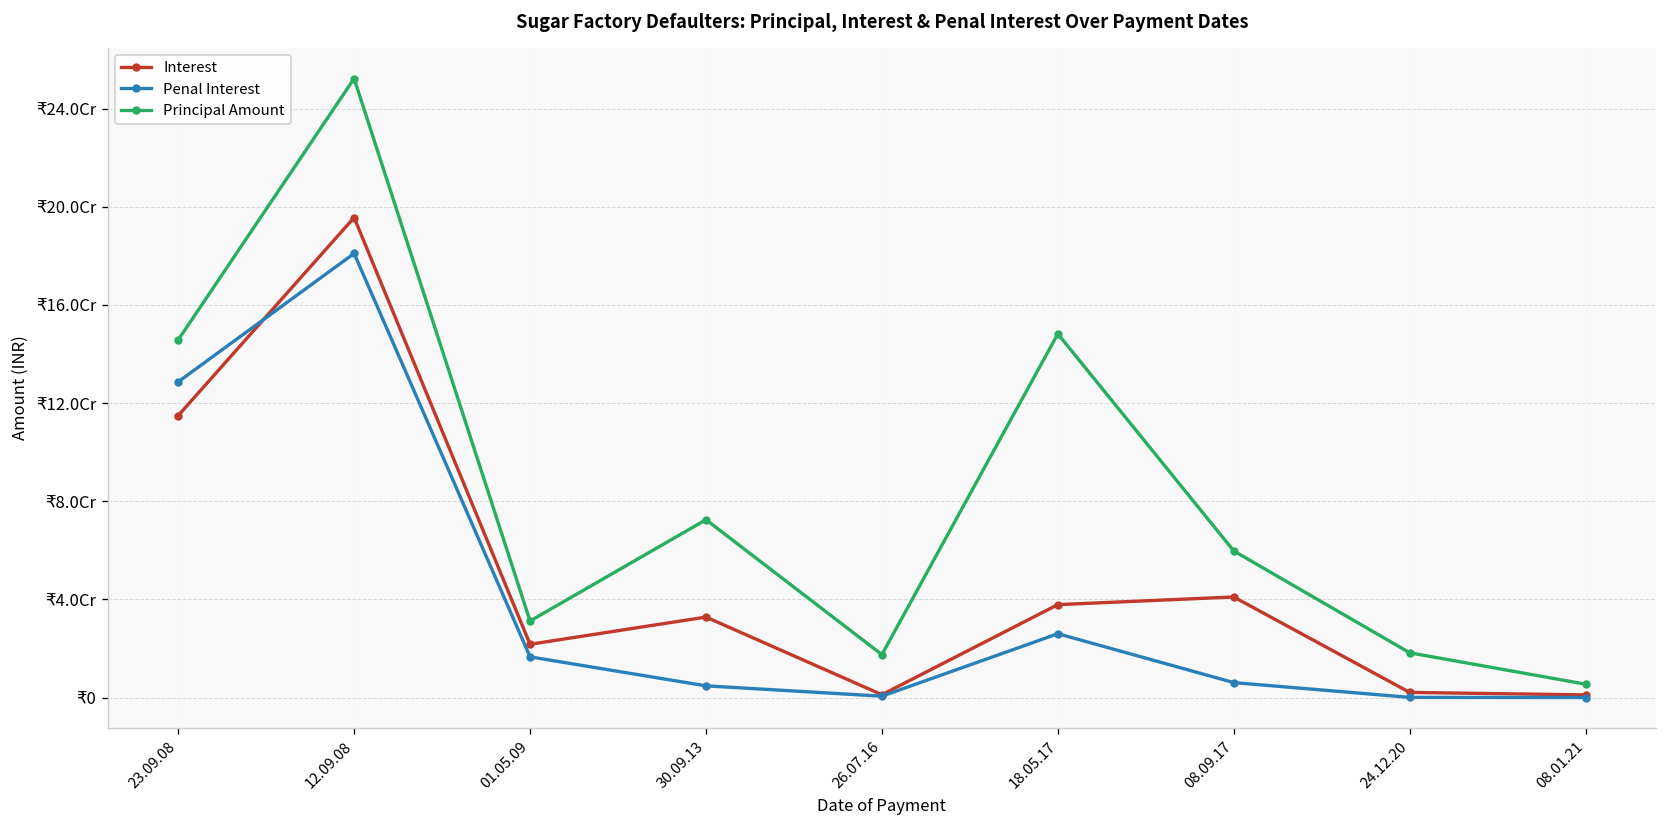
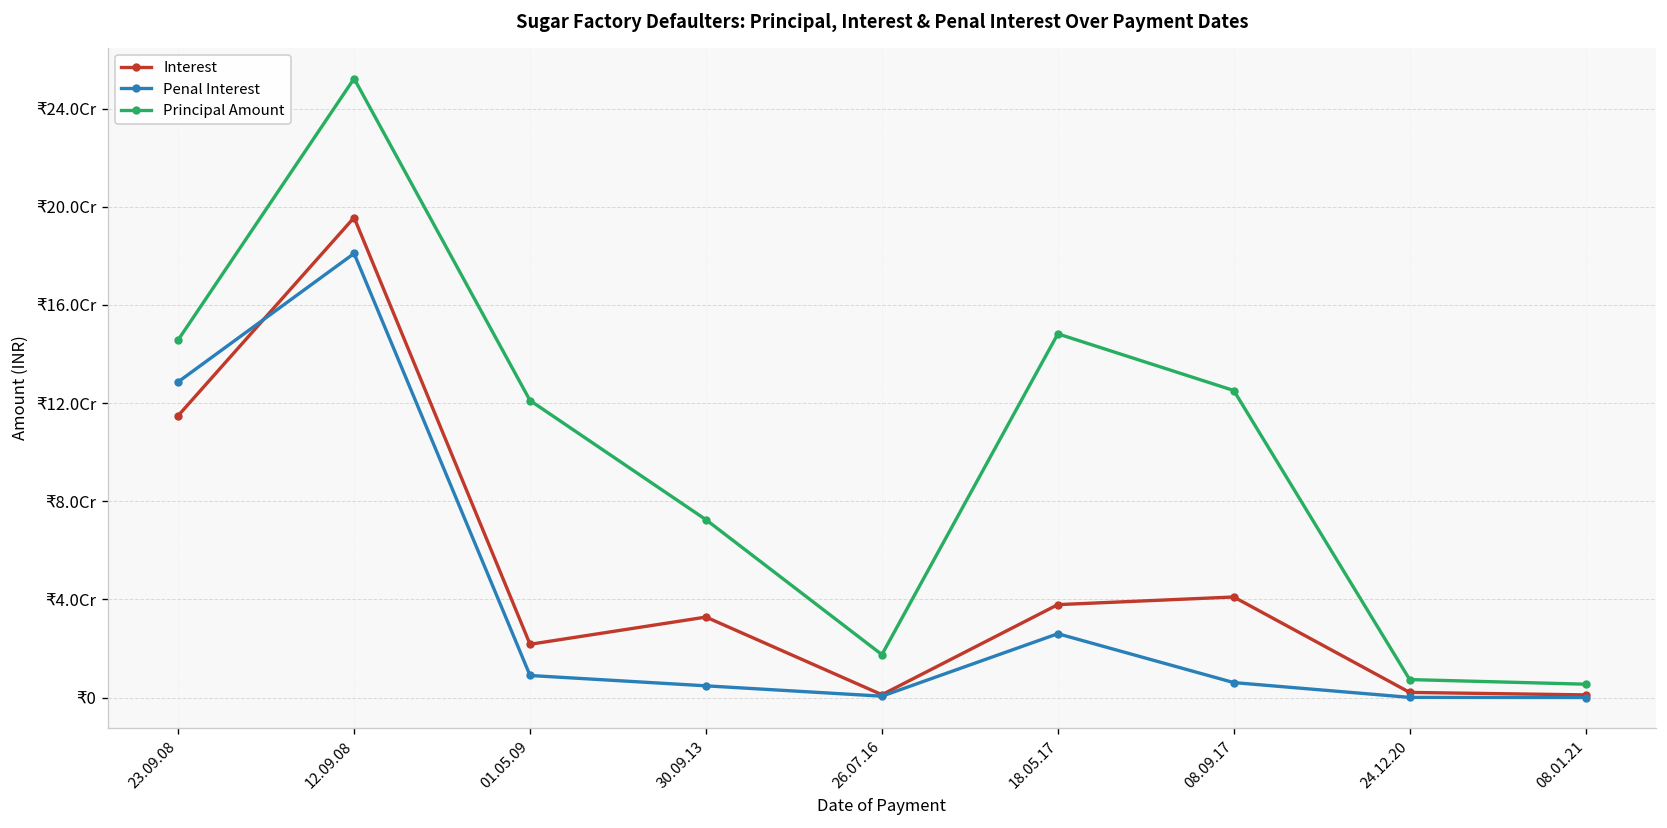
Penal Interest, 01.05.09: ₹1.7Cr -> ₹0.9Cr
Principal Amount, 01.05.09: ₹3.1Cr -> ₹12.1Cr
Principal Amount, 08.09.17: ₹6.0Cr -> ₹12.5Cr
Principal Amount, 24.12.20: ₹1.8Cr -> ₹0.7Cr
